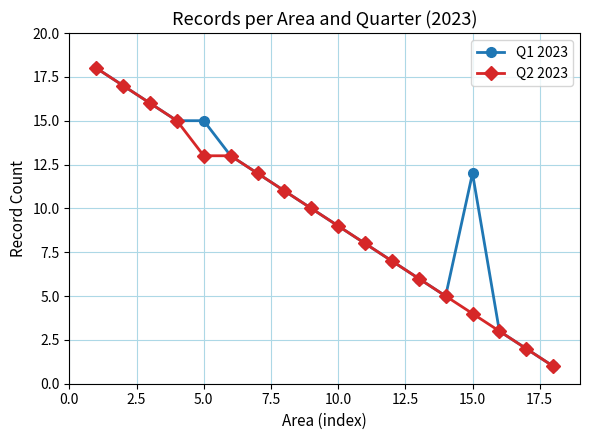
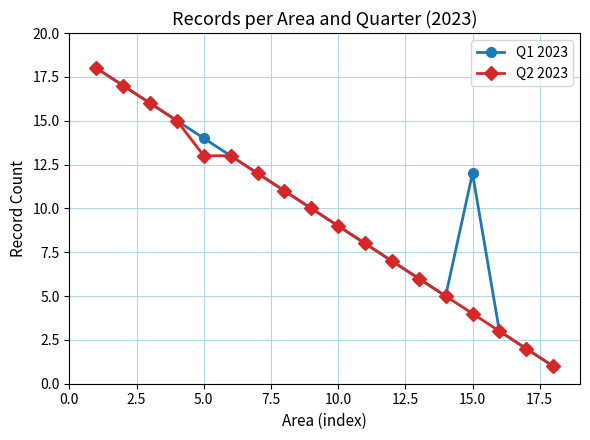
Q1 2023, 5.0: 15 -> 14
